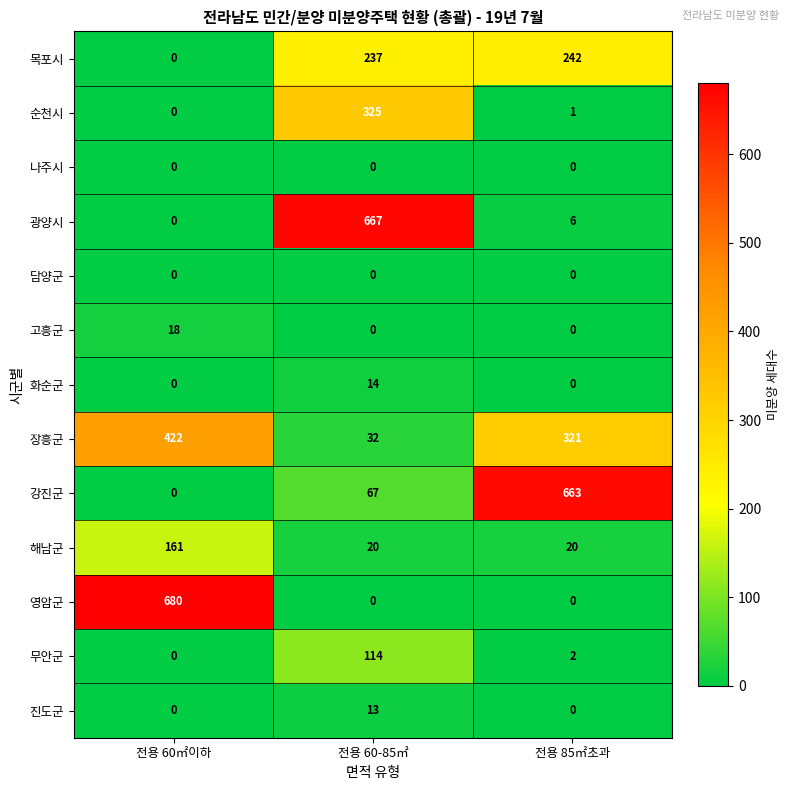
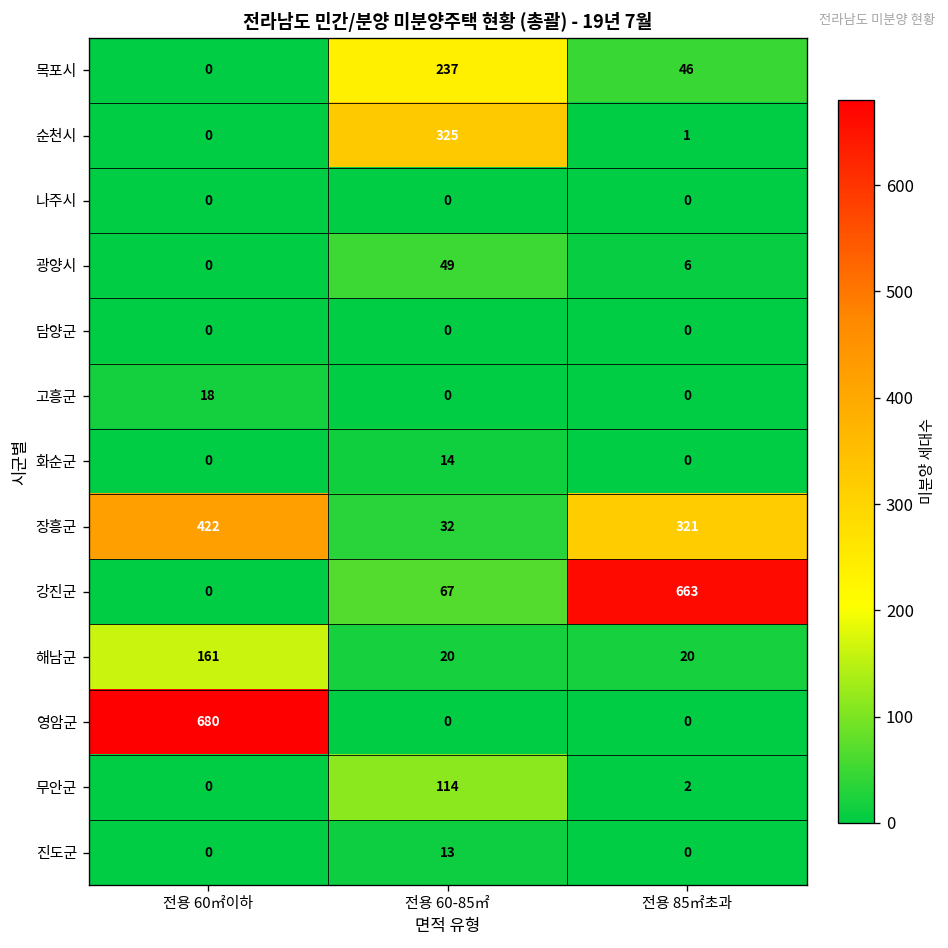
목포시, 전용 85㎡초과: 242 -> 46
광양시, 전용 60-85㎡: 667 -> 49
